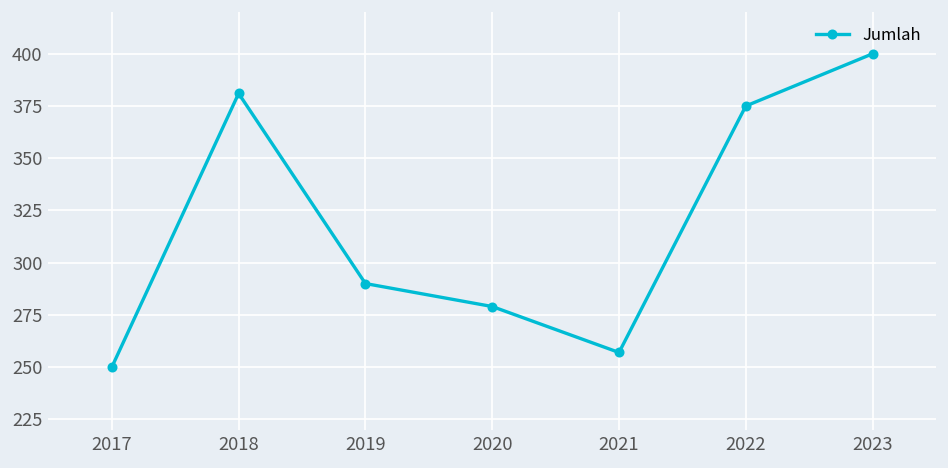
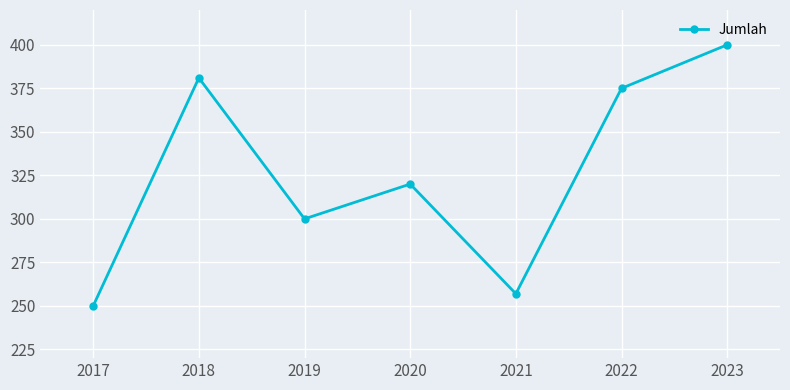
2019: 290 -> 300
2020: 279 -> 320
